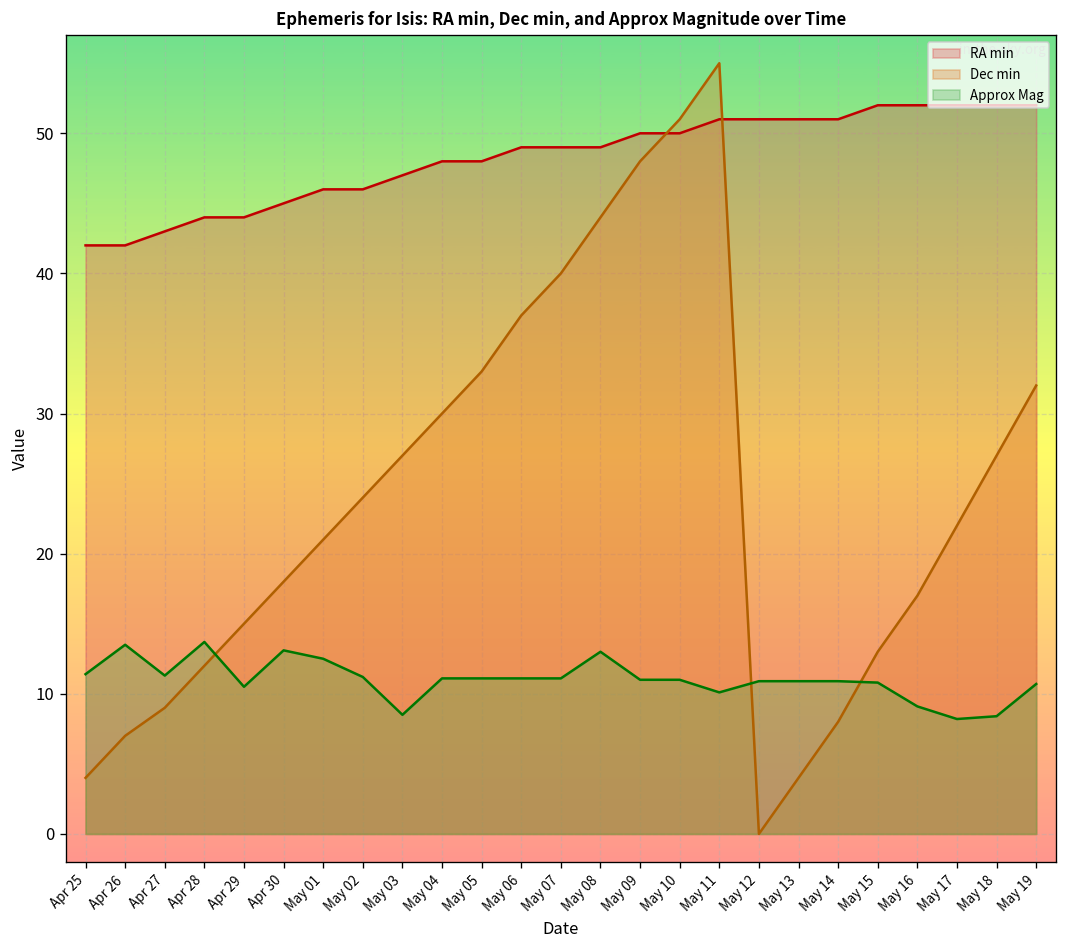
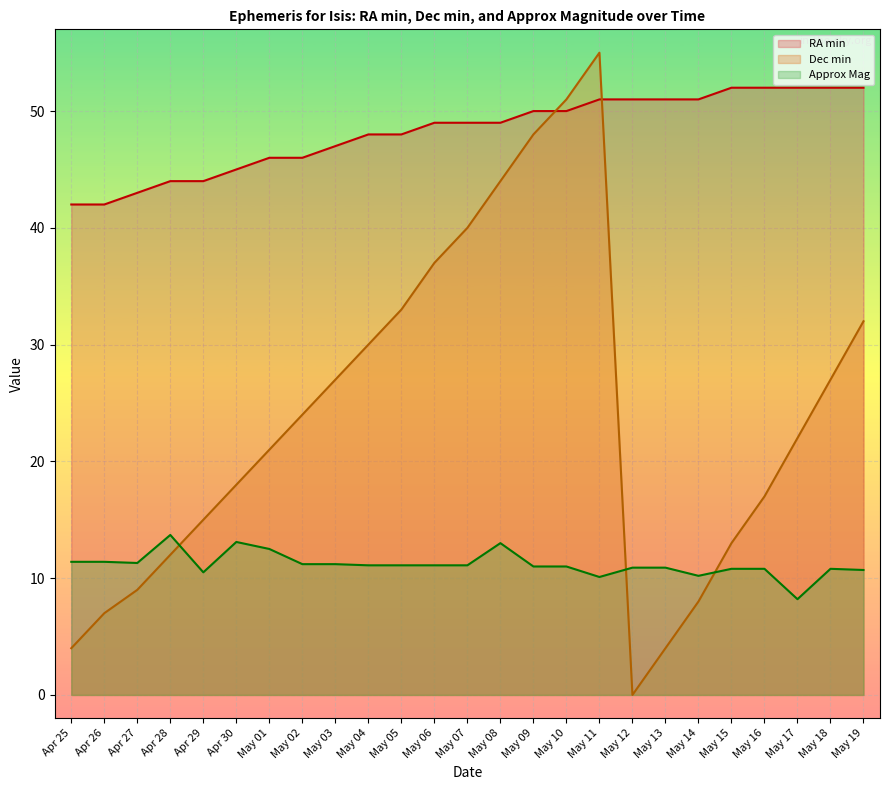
Approx Mag, Apr 26: 13.5 -> 11.4
Approx Mag, May 03: 8.5 -> 11.2
Approx Mag, May 14: 10.9 -> 10.2
Approx Mag, May 16: 9.1 -> 10.8
Approx Mag, May 18: 8.4 -> 10.8
